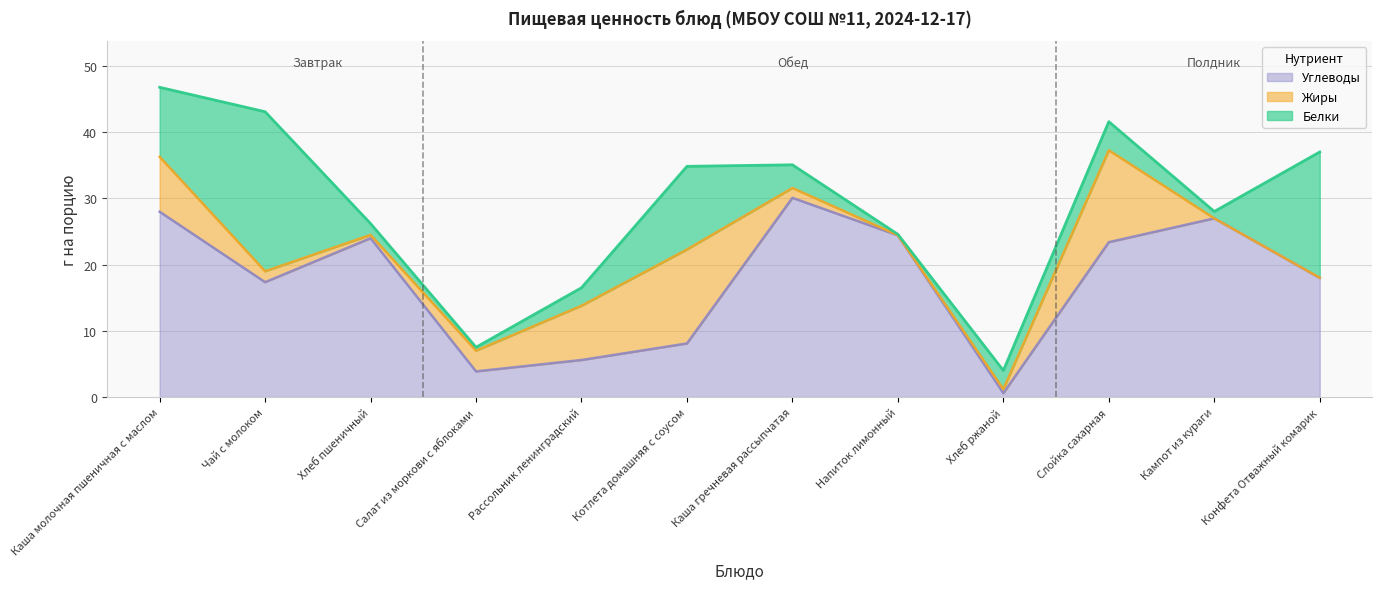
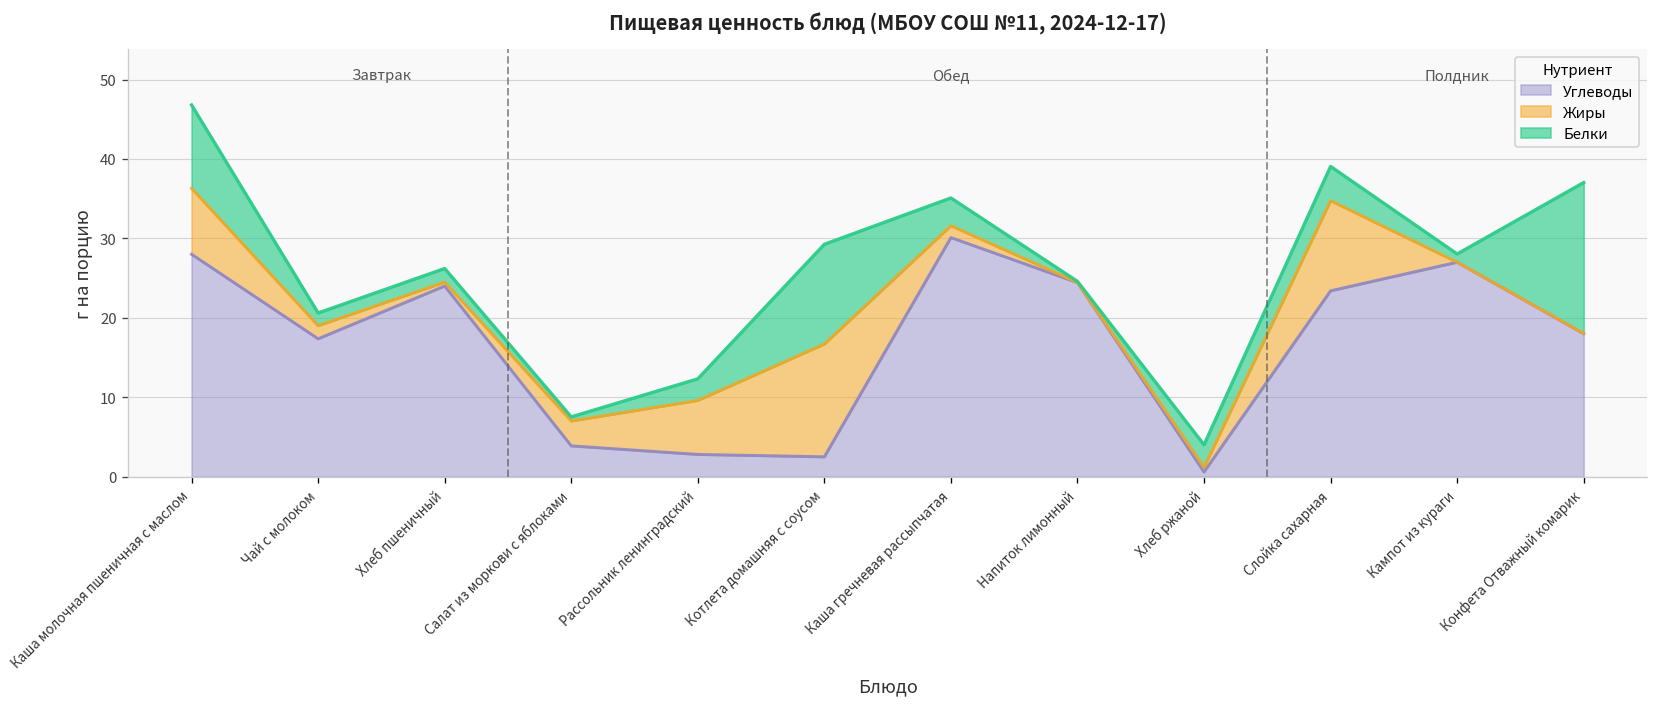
Белки, Чай с молоком: 24 -> 2
Углеводы, Рассольник ленинградский: 6 -> 3
Жиры, Рассольник ленинградский: 8 -> 7
Углеводы, Котлета домашняя с соусом: 8 -> 3
Жиры, Слойка сахарная: 14 -> 11
